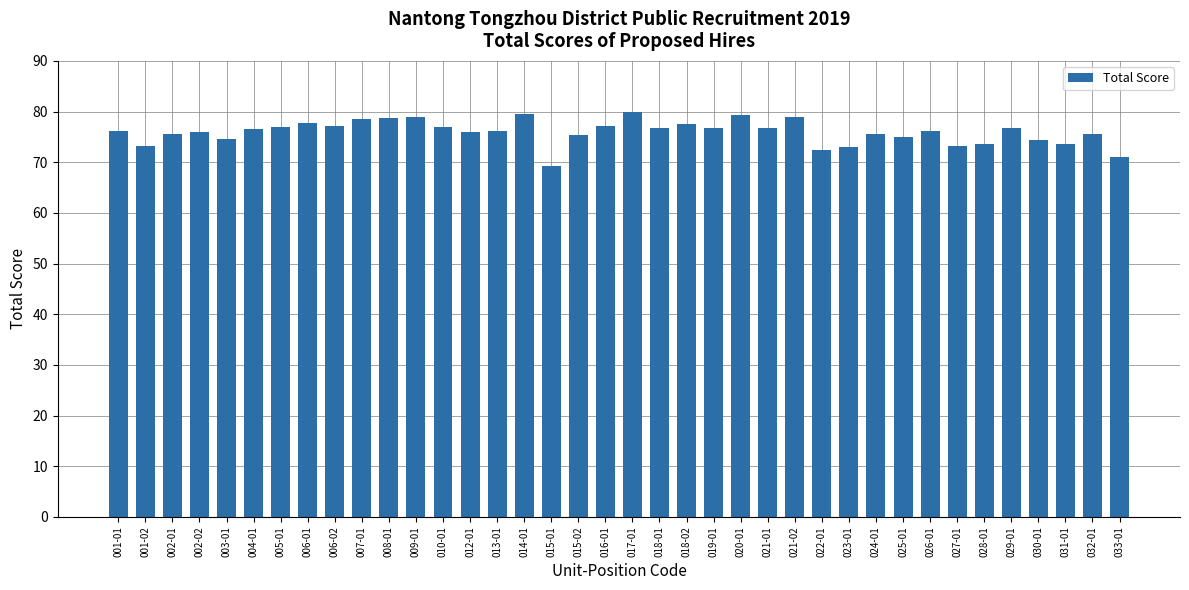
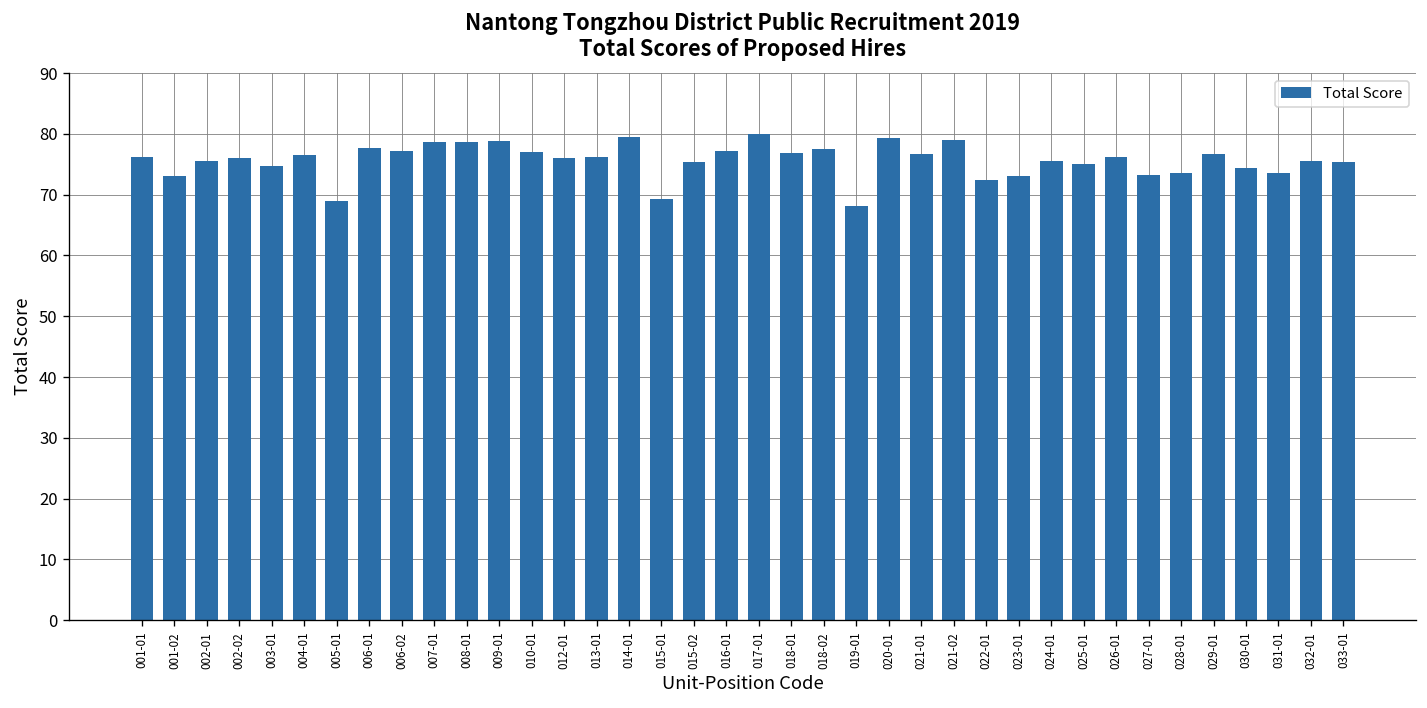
005-01: 77 -> 69
019-01: 77 -> 68
033-01: 71 -> 75
